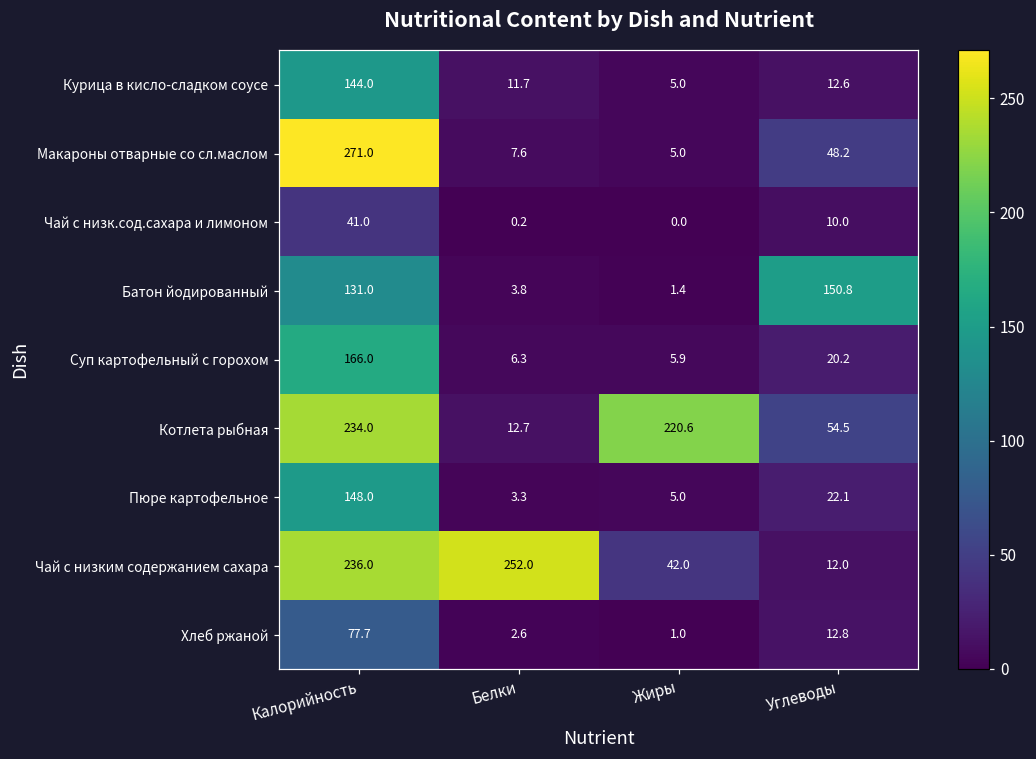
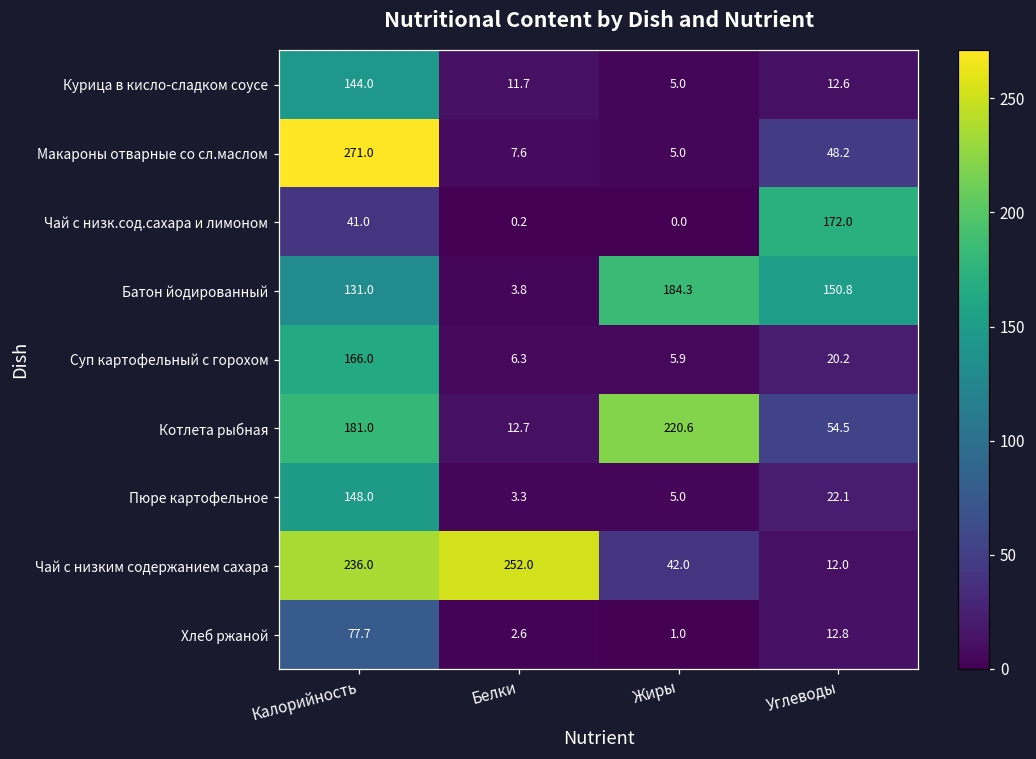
Чай с низк.сод.сахара и лимоном, Углеводы: 10.0 -> 172.0
Батон йодированный, Жиры: 1.4 -> 184.3
Котлета рыбная, Калорийность: 234.0 -> 181.0
